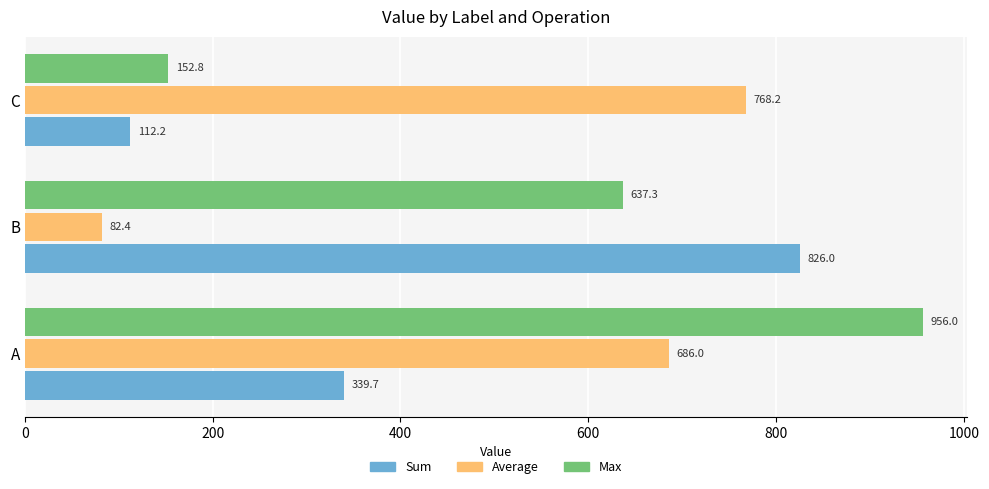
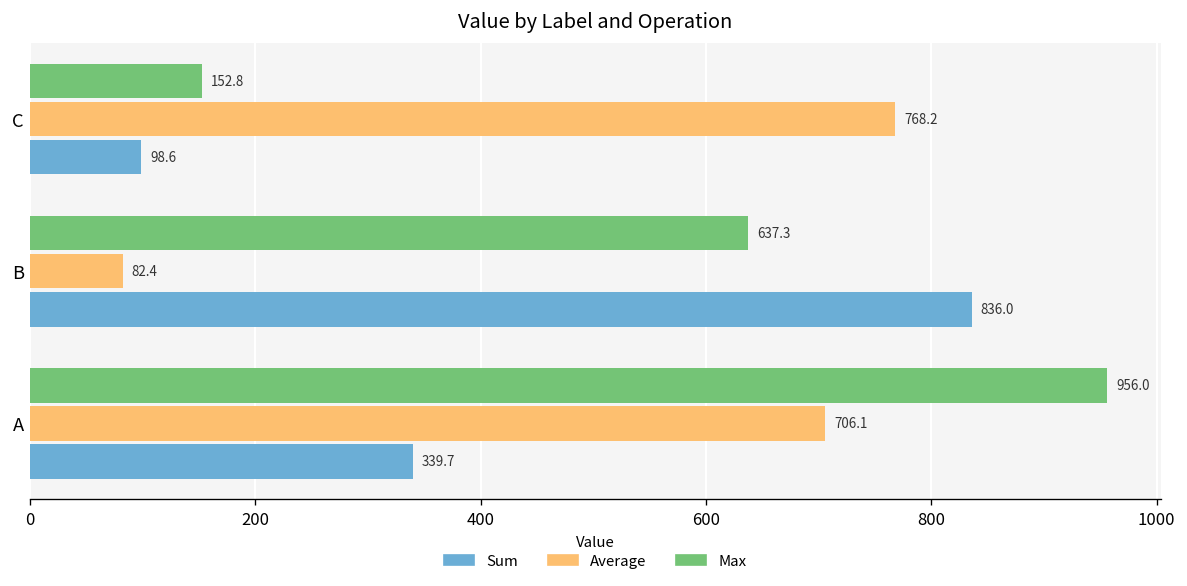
Sum, C: 112.2 -> 98.6
Sum, B: 826.0 -> 836.0
Average, A: 686.0 -> 706.1
